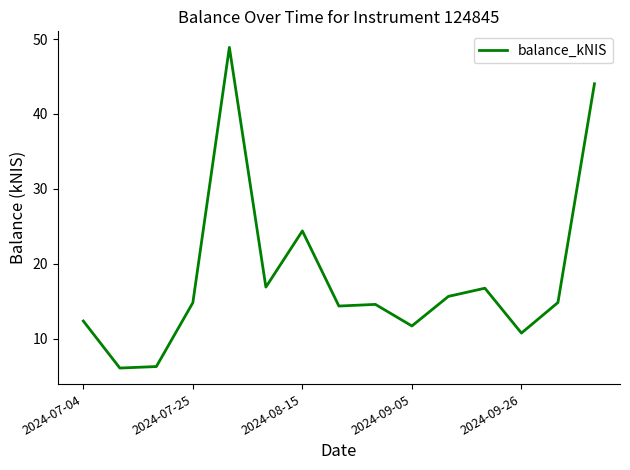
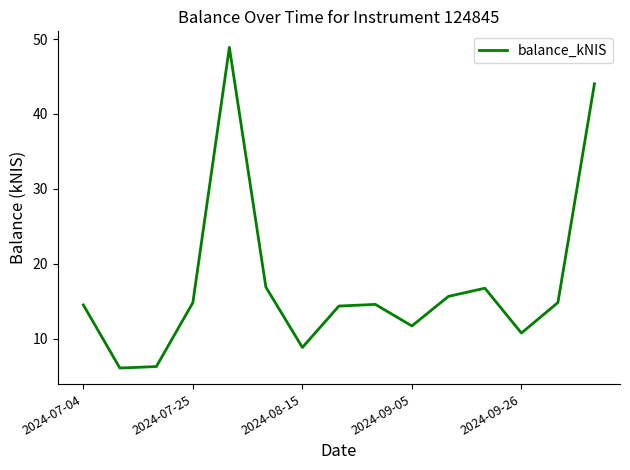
2024-07-04: 12 -> 15
2024-08-15: 24 -> 9
